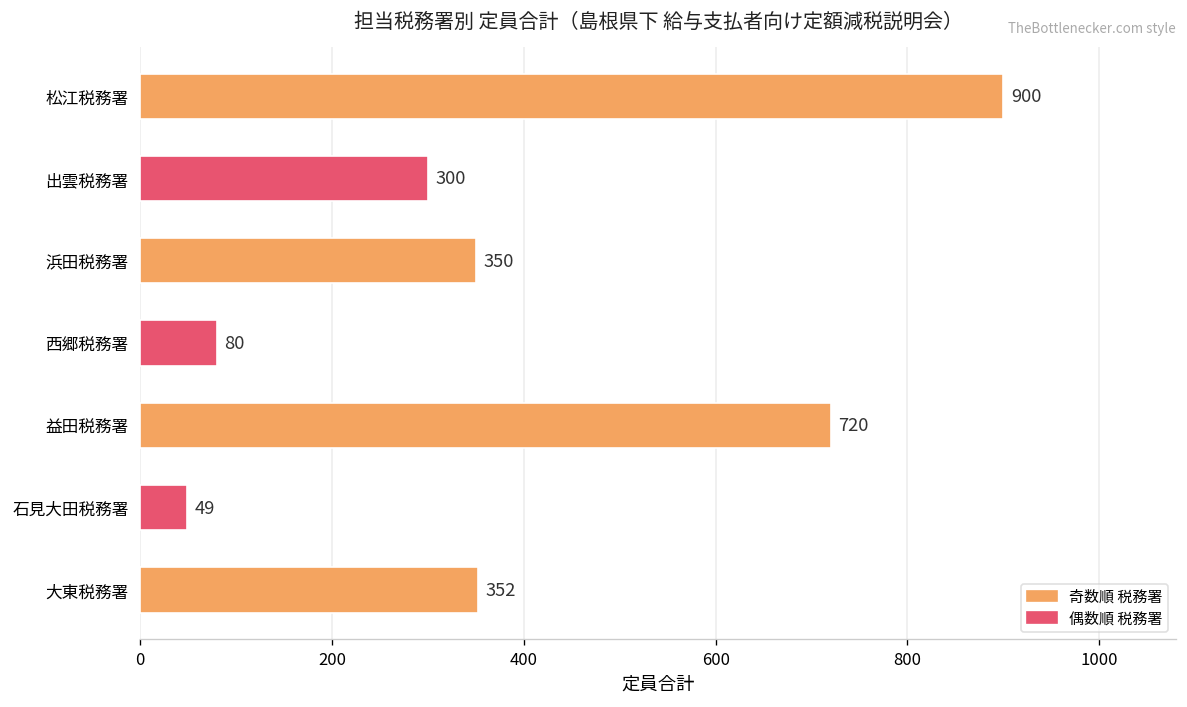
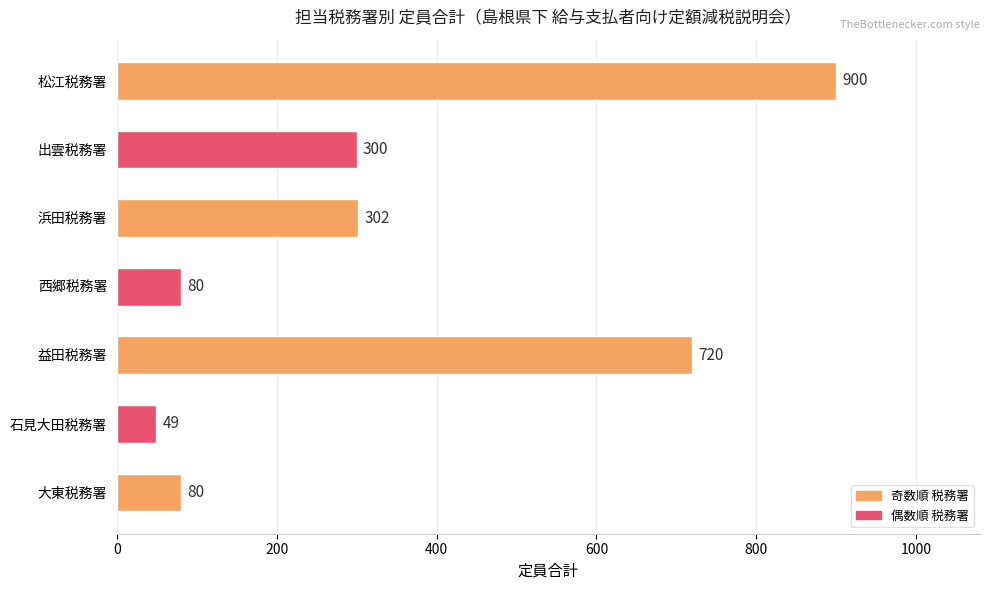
浜田税務署: 350 -> 302
大東税務署: 352 -> 80
